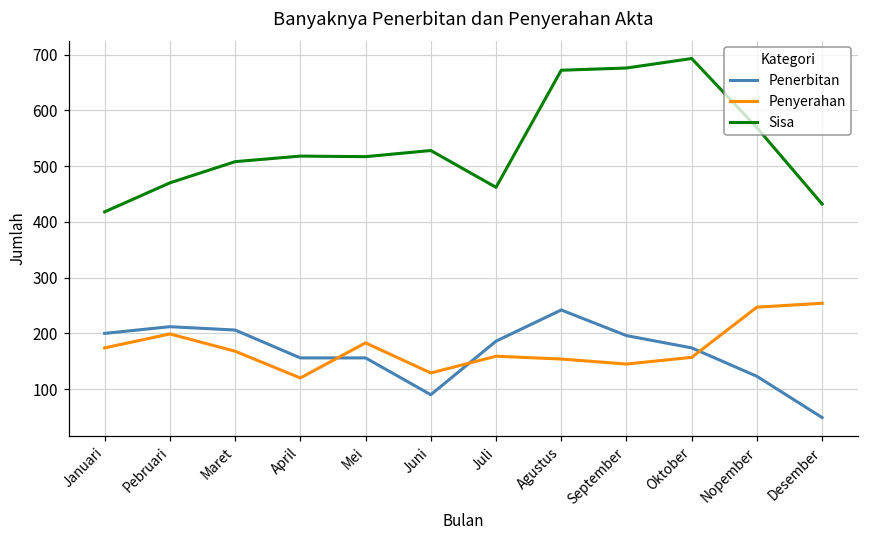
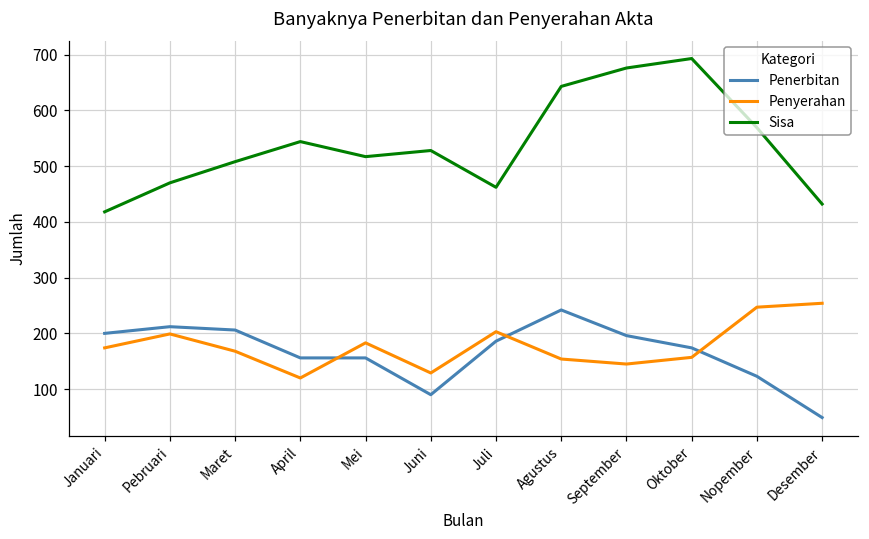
Sisa, April: 520 -> 540
Penyerahan, Juli: 160 -> 200
Sisa, Agustus: 670 -> 640
